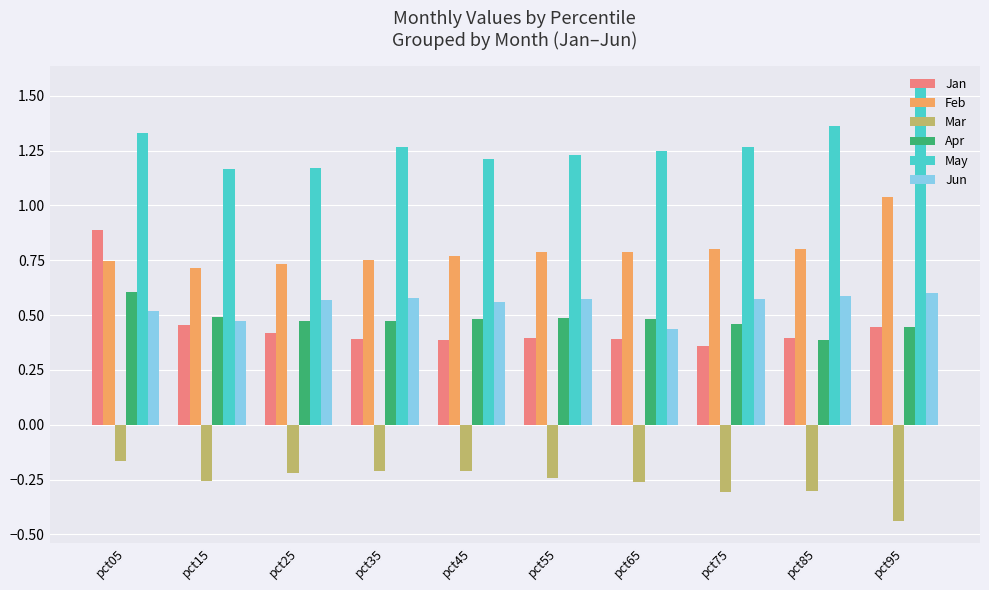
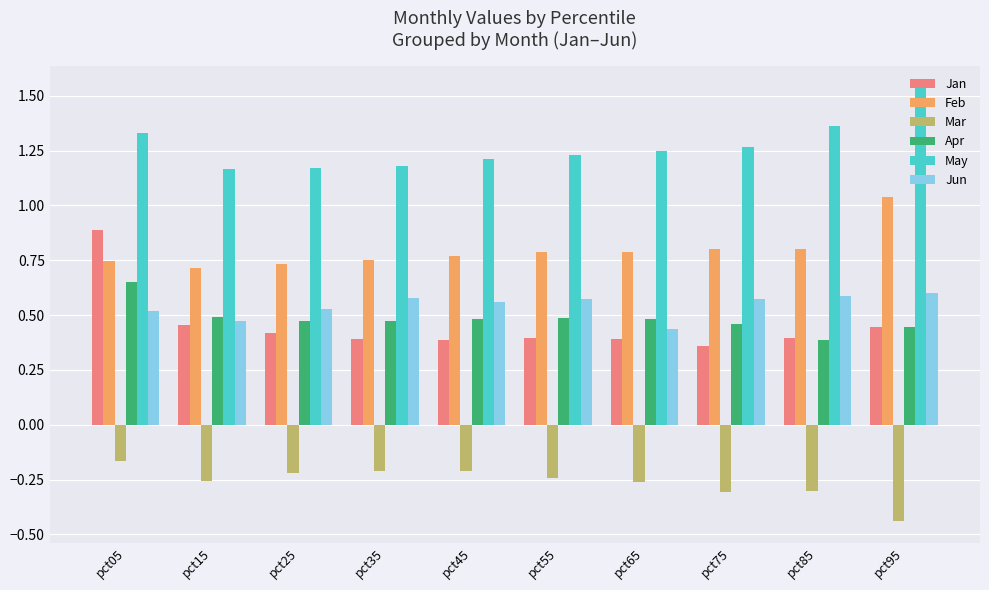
Apr, pct05: 0.60 -> 0.65
Jun, pct25: 0.57 -> 0.53
May, pct35: 1.26 -> 1.18
